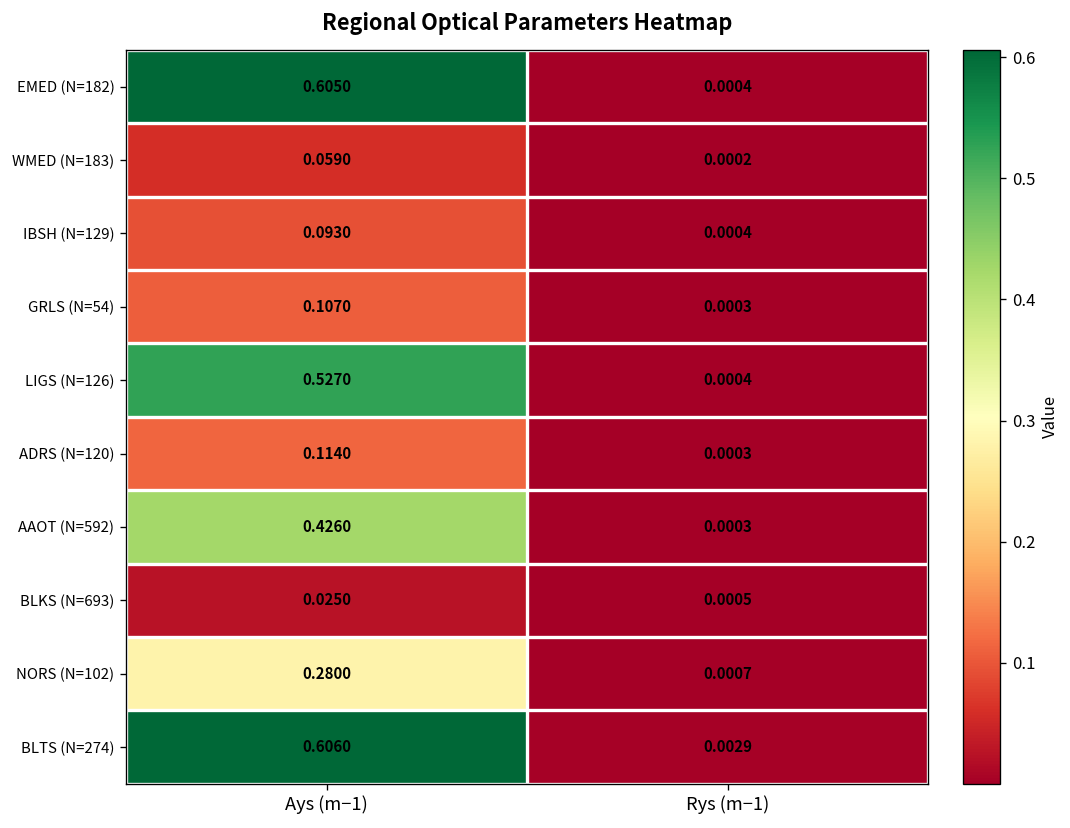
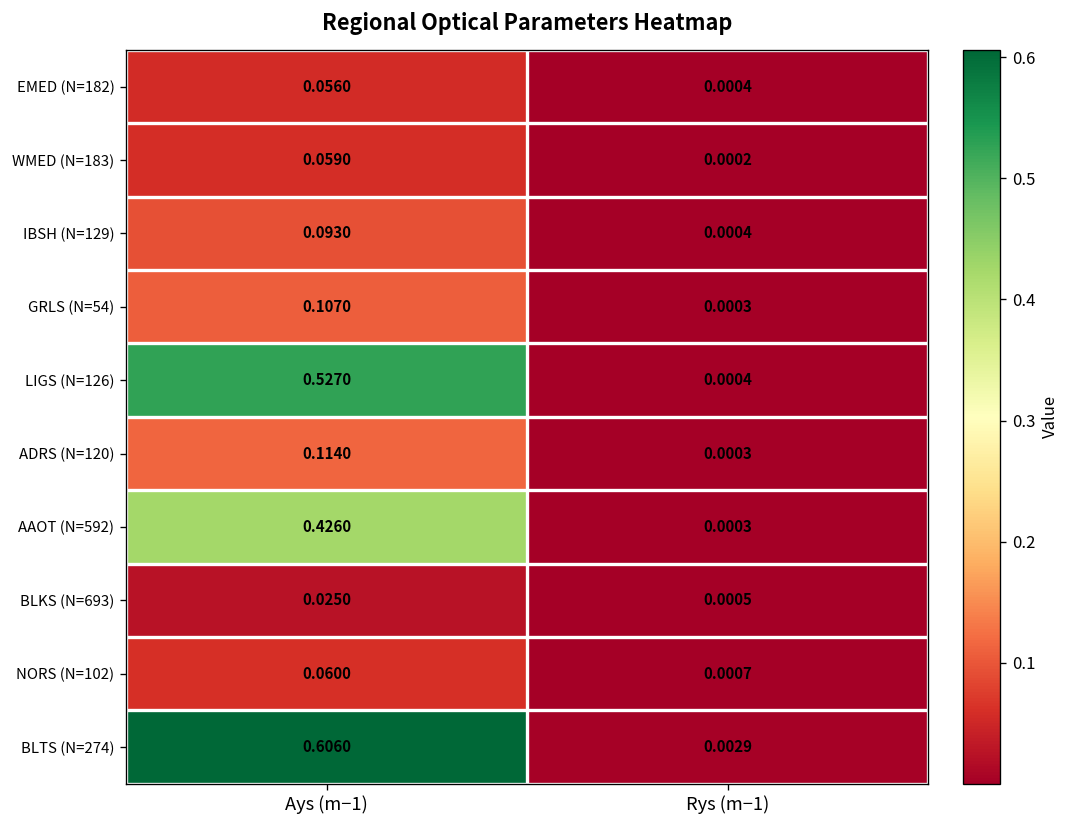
EMED (N=182), Ays (m−1): 0.6050 -> 0.0560
NORS (N=102), Ays (m−1): 0.2800 -> 0.0600
